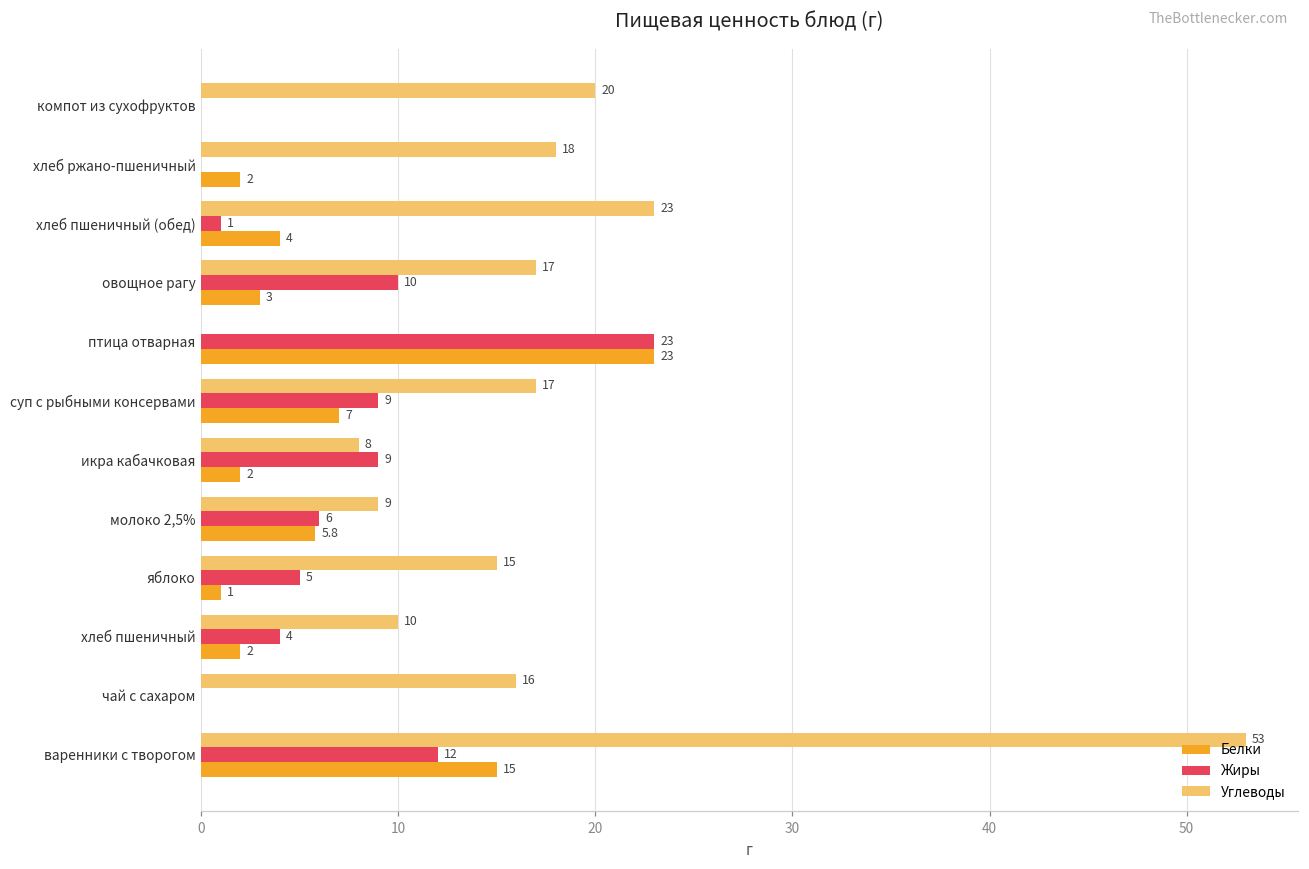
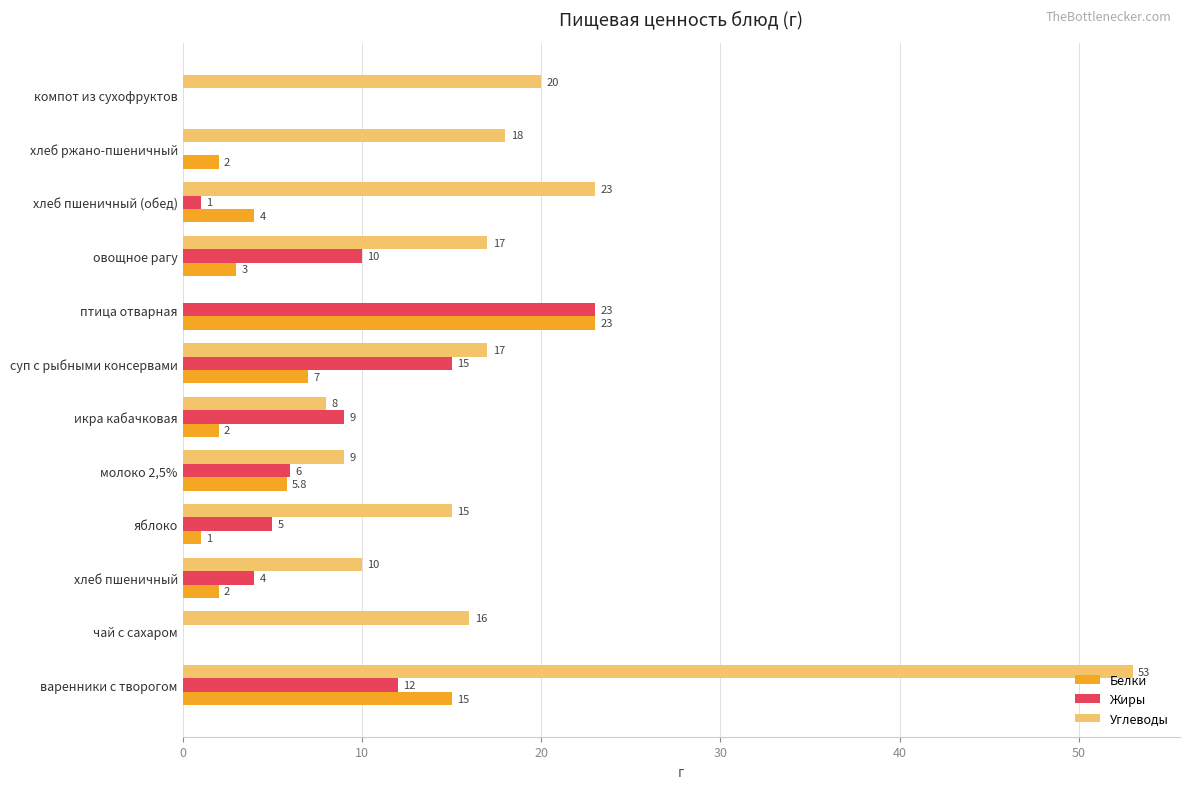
Жиры, суп с рыбными консервами: 9 -> 15
